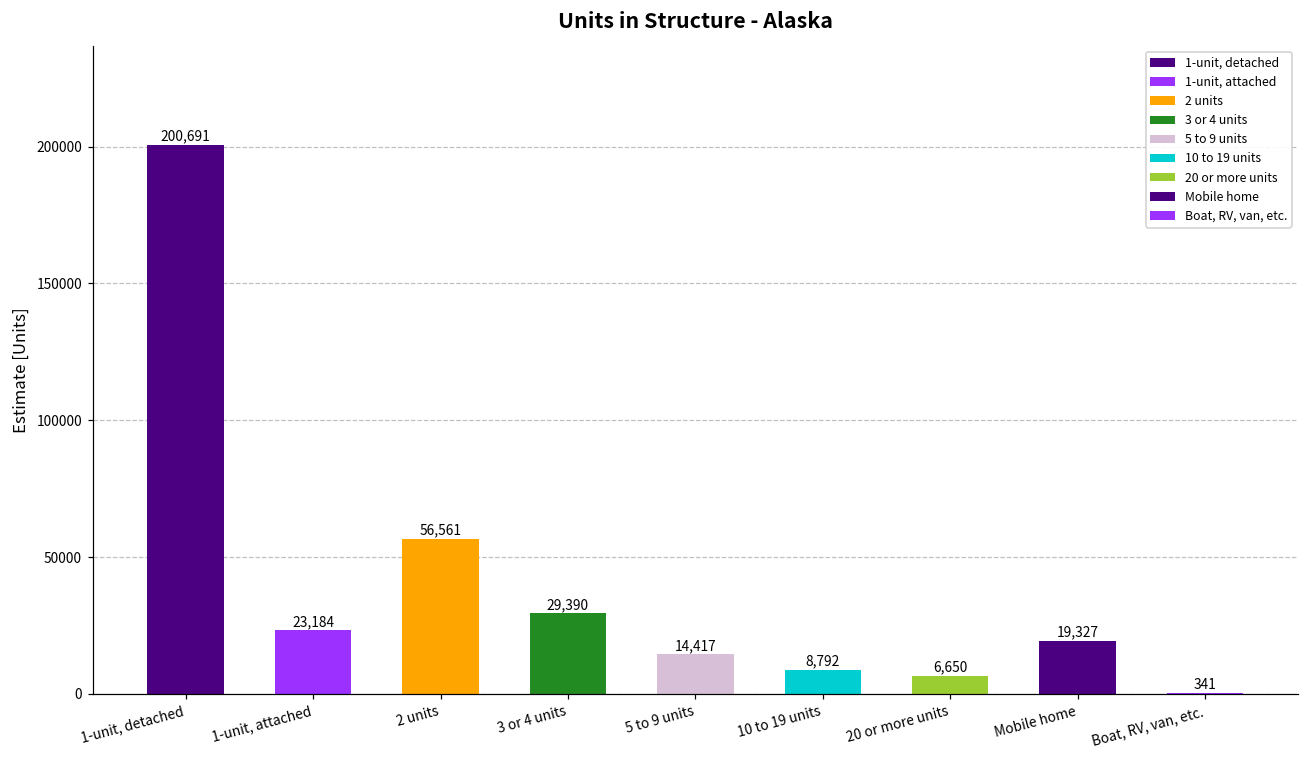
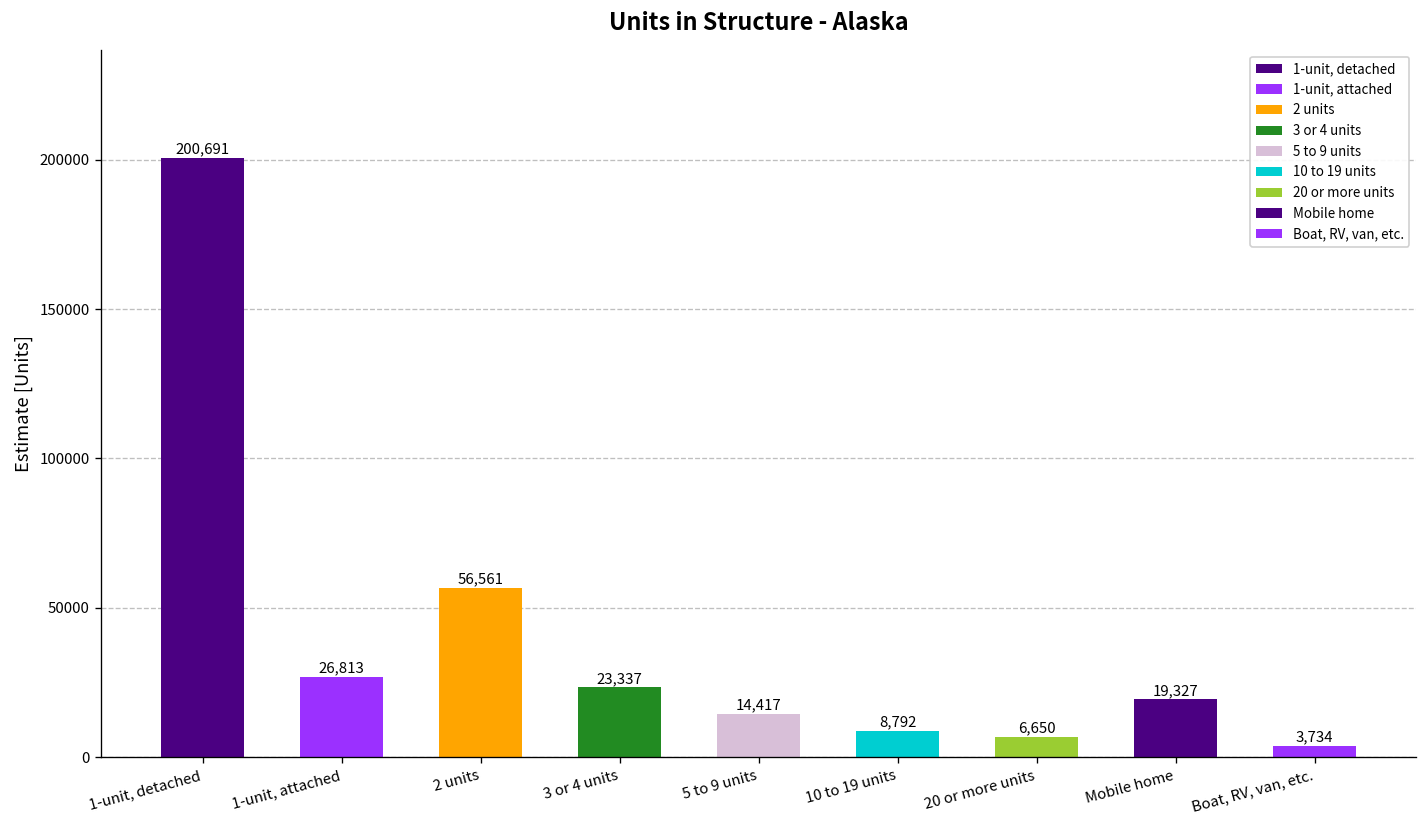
1-unit, attached: 23,184 -> 26,813
3 or 4 units: 29,390 -> 23,337
Boat, RV, van, etc.: 341 -> 3,734
